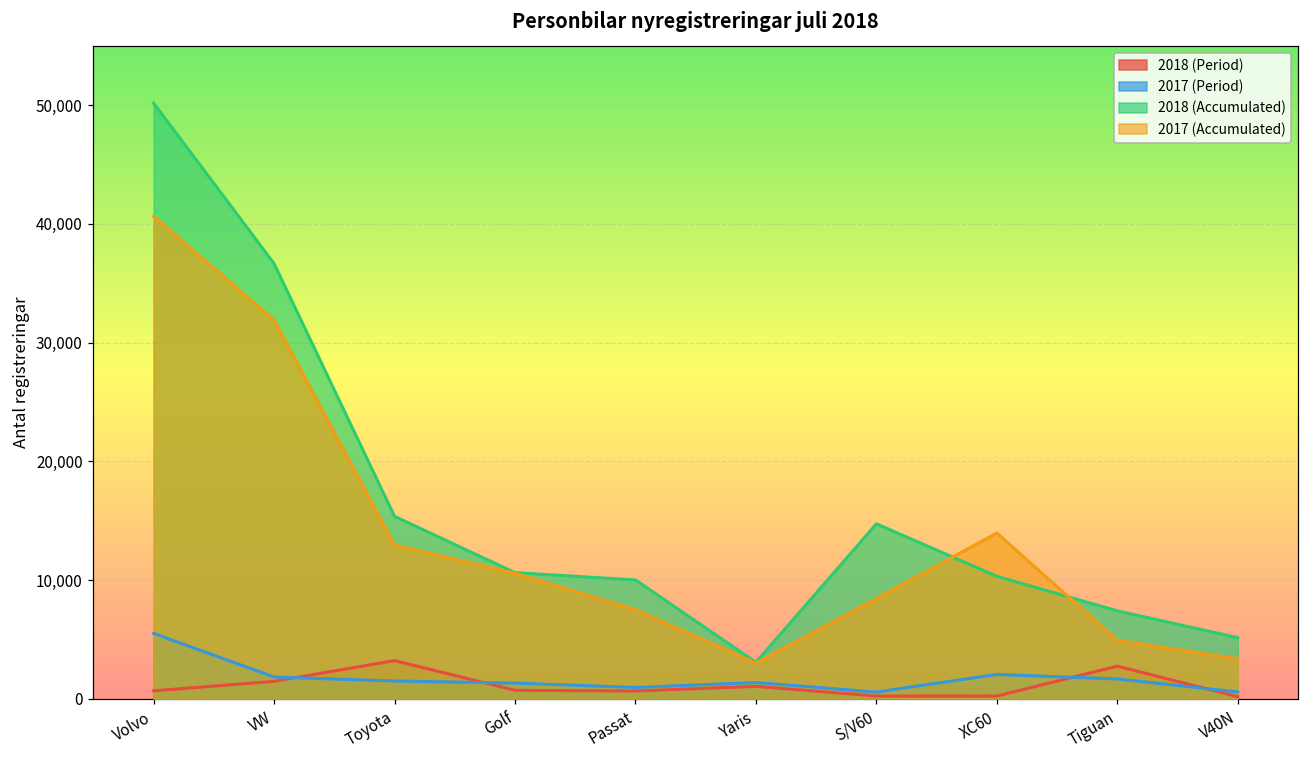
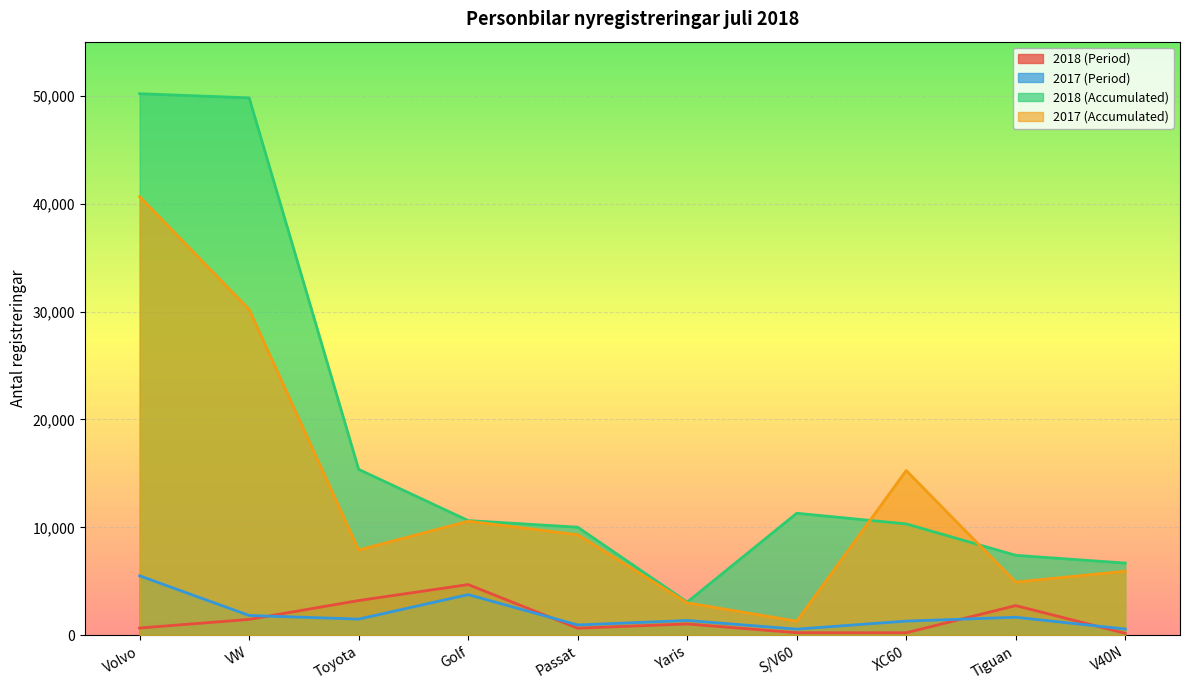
2018 (Accumulated), VW: 36,700 -> 49,800
2017 (Accumulated), VW: 31,900 -> 30,200
2017 (Accumulated), Toyota: 12,900 -> 7,900
2018 (Period), Golf: 700 -> 4,700
2017 (Period), Golf: 1,300 -> 3,800
2017 (Accumulated), Passat: 7,500 -> 9,300
2018 (Accumulated), S/V60: 14,700 -> 11,300
2017 (Accumulated), S/V60: 8,400 -> 1,300
2017 (Period), XC60: 2,100 -> 1,300
2017 (Accumulated), XC60: 14,000 -> 15,300
2018 (Accumulated), V40N: 5,200 -> 6,700
2017 (Accumulated), V40N: 3,400 -> 5,900
